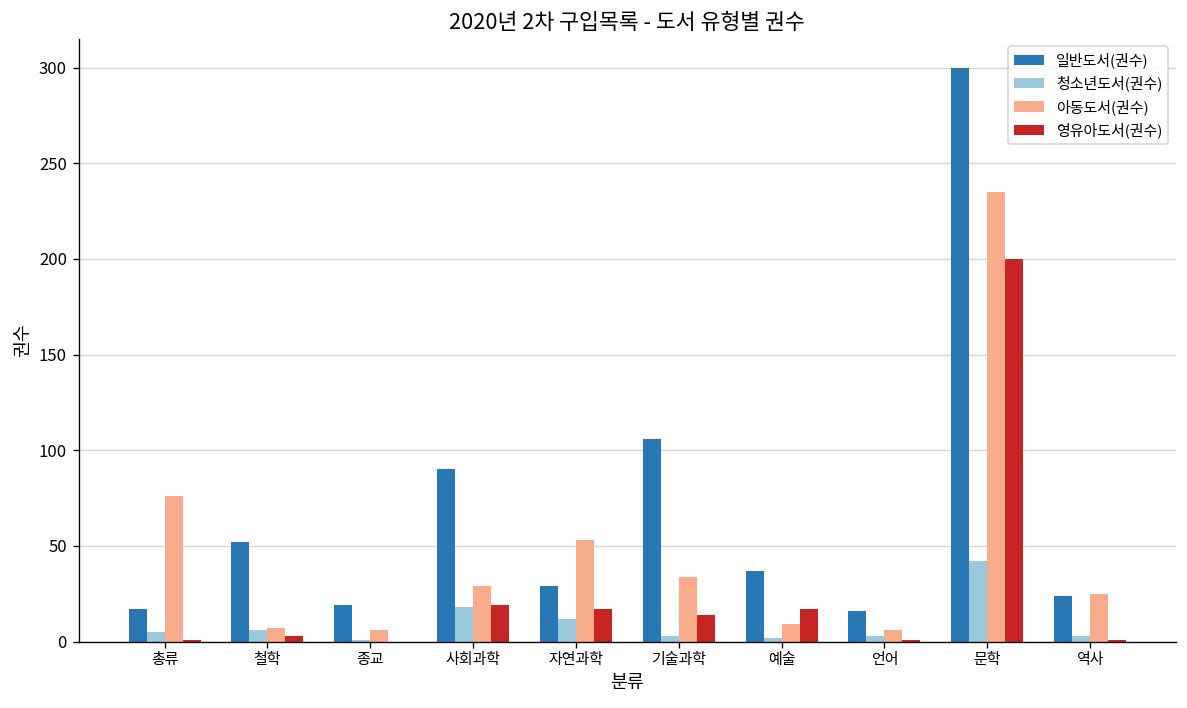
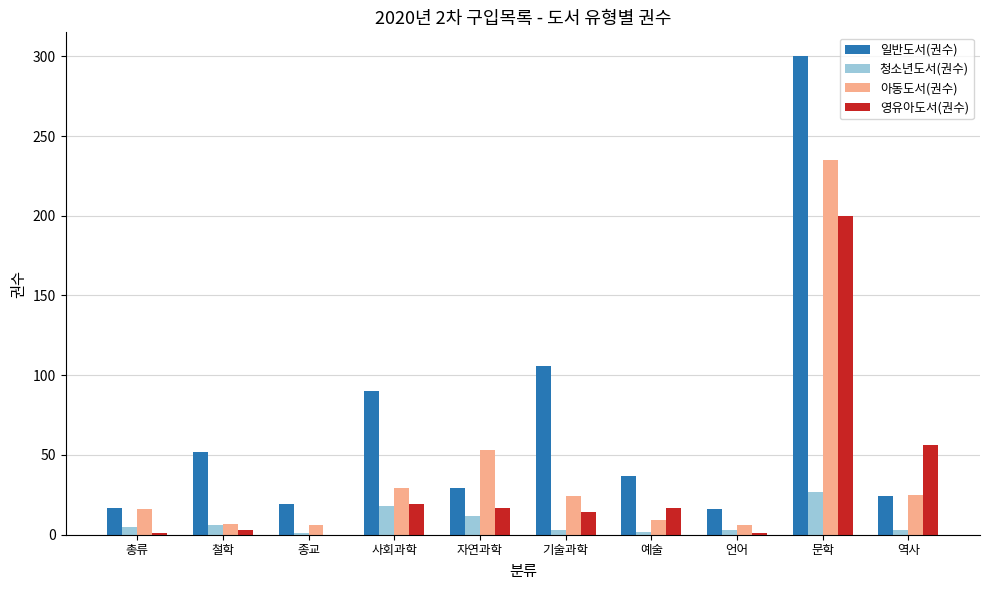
아동도서(권수), 총류: 76 -> 16
아동도서(권수), 기술과학: 34 -> 24
청소년도서(권수), 문학: 42 -> 27
영유아도서(권수), 역사: 1 -> 56
